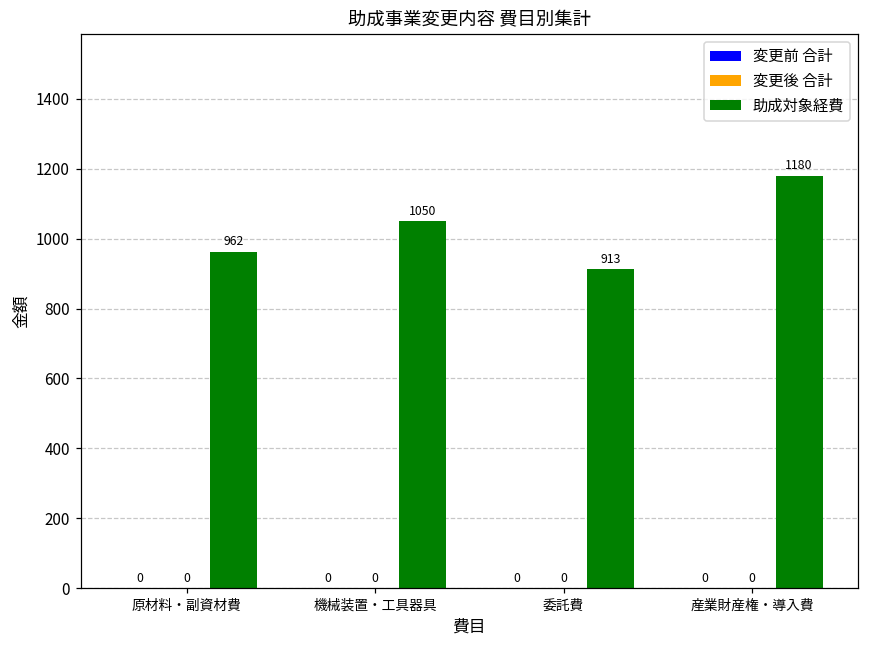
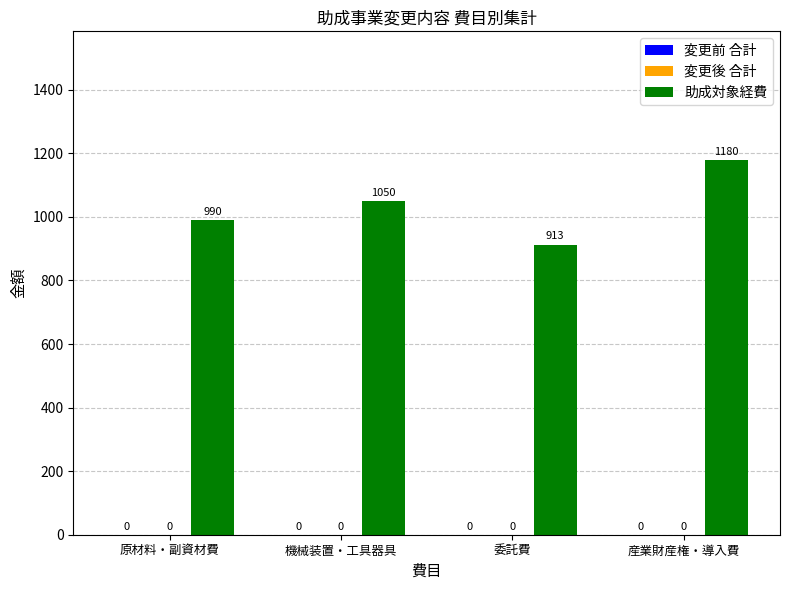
助成対象経費, 原材料・副資材費: 962 -> 990
